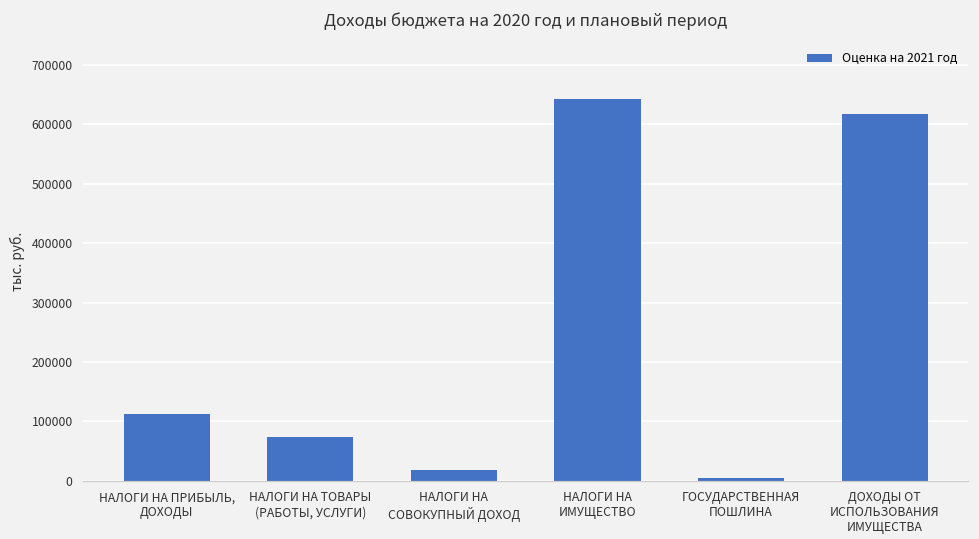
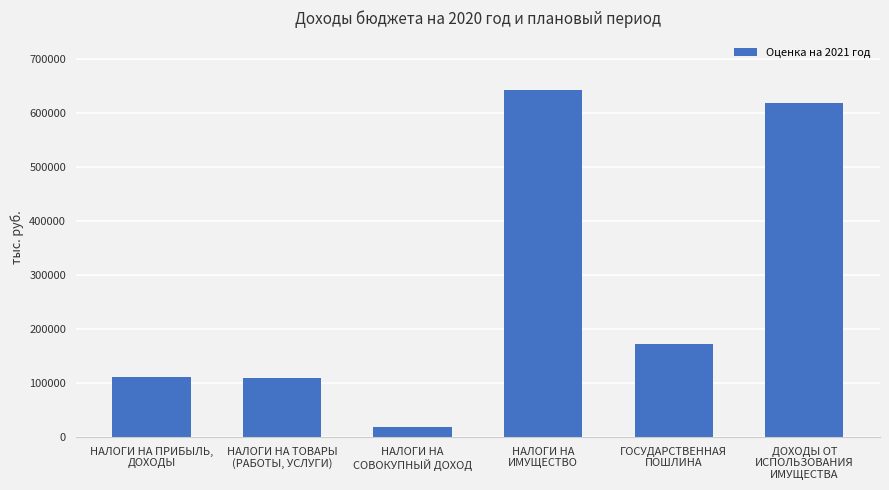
НАЛОГИ НА ТОВАРЫ (РАБОТЫ, УСЛУГИ): 70000 -> 110000
ГОСУДАРСТВЕННАЯ ПОШЛИНА: 0 -> 170000
